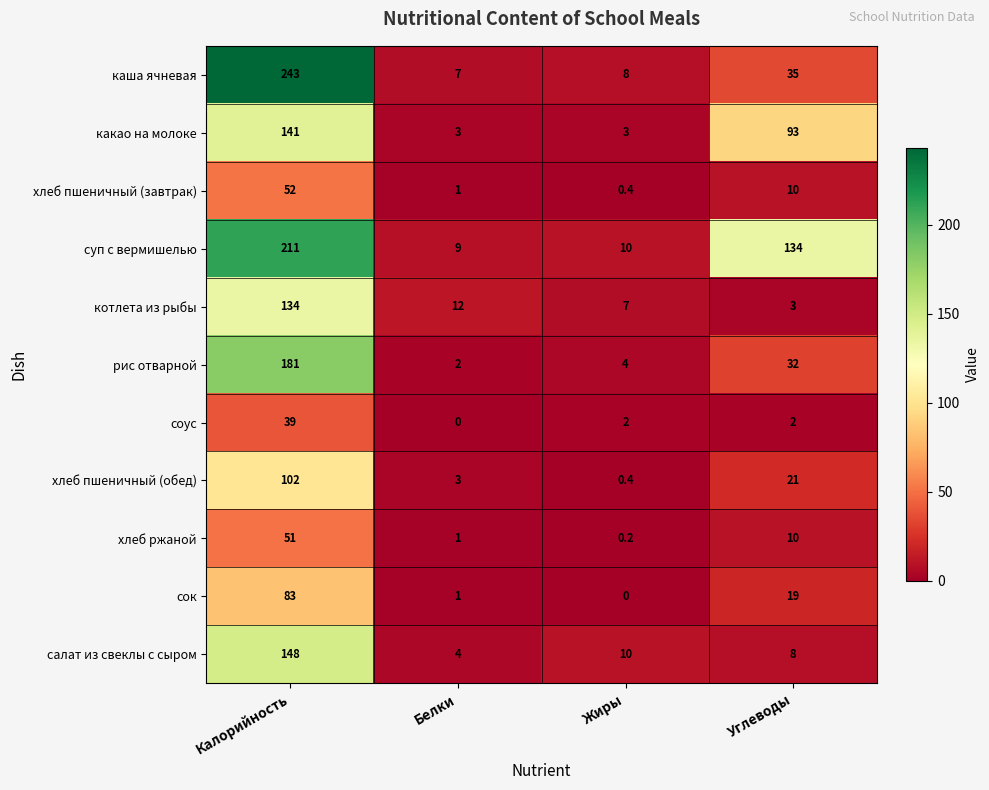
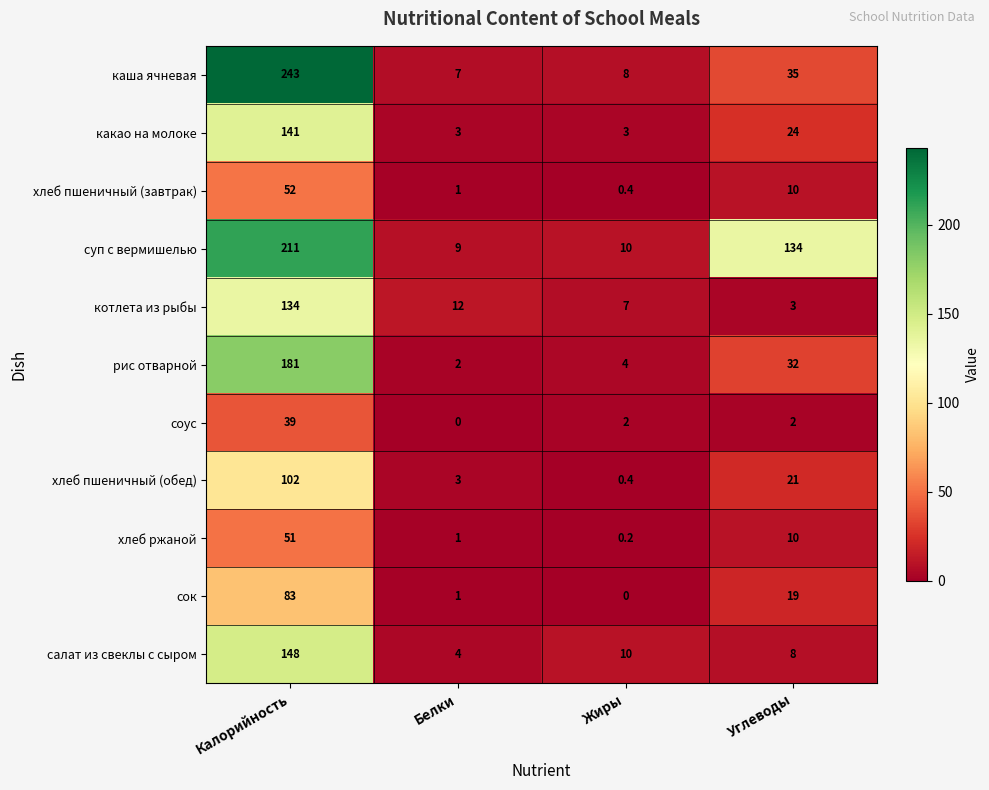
какао на молоке, Углеводы: 93 -> 24
